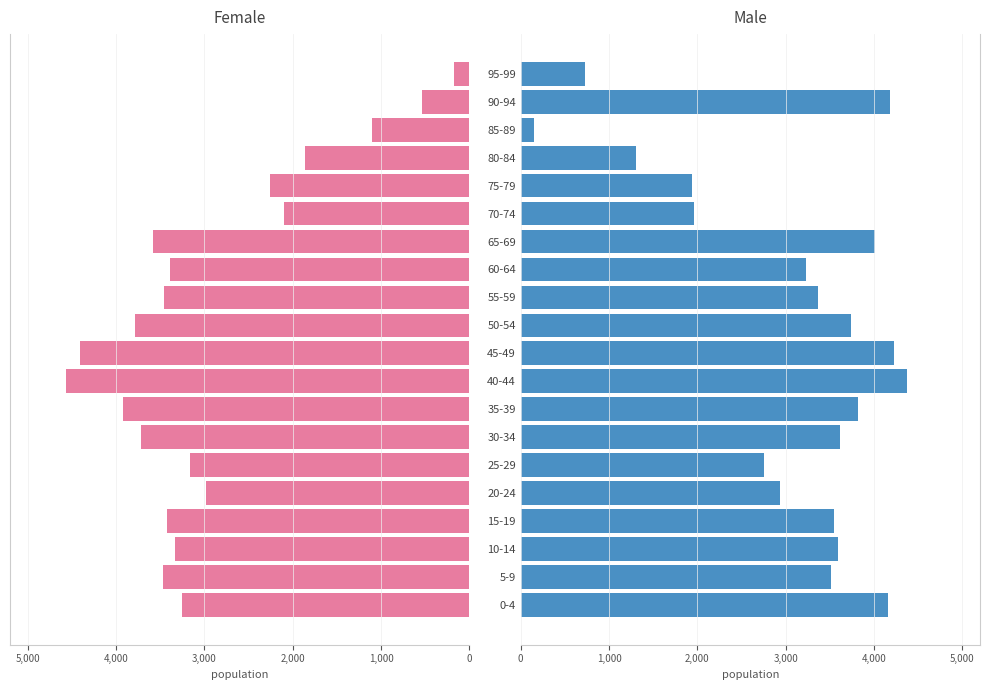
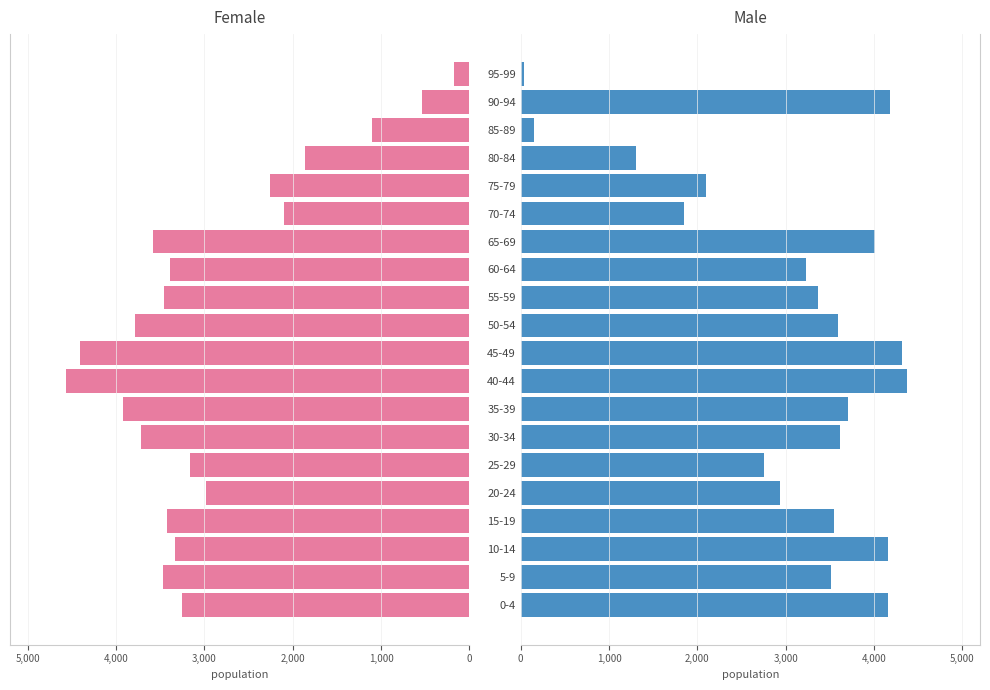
Male, 95-99: 700 -> 0
Male, 75-79: 1,900 -> 2,100
Male, 70-74: 2,000 -> 1,900
Male, 50-54: 3,700 -> 3,600
Male, 45-49: 4,200 -> 4,300
Male, 35-39: 3,800 -> 3,700
Male, 10-14: 3,600 -> 4,200
